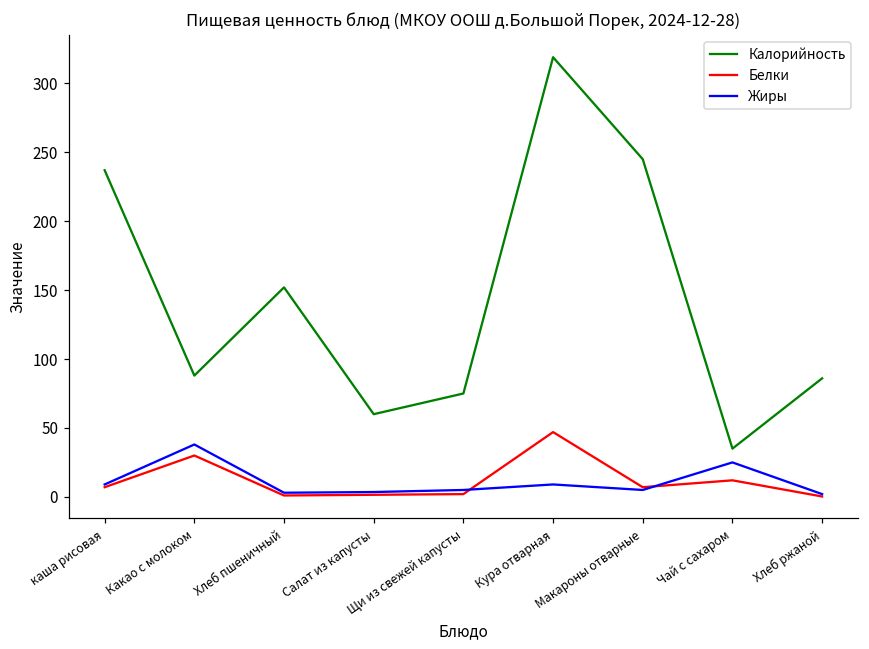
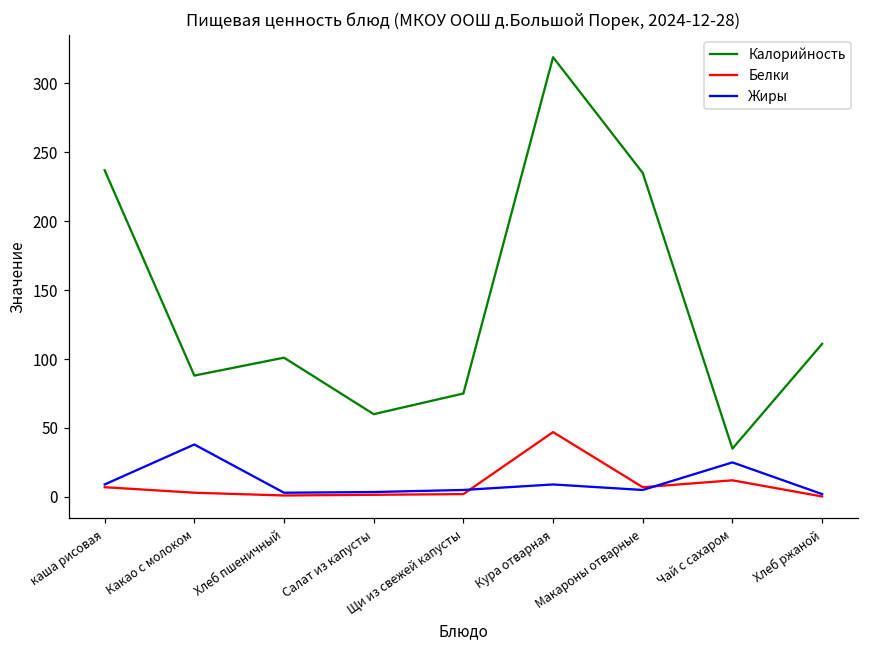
Белки, Какао с молоком: 30 -> 3
Калорийность, Хлеб пшеничный: 152 -> 101
Калорийность, Макароны отварные: 245 -> 235
Калорийность, Хлеб ржаной: 86 -> 111
